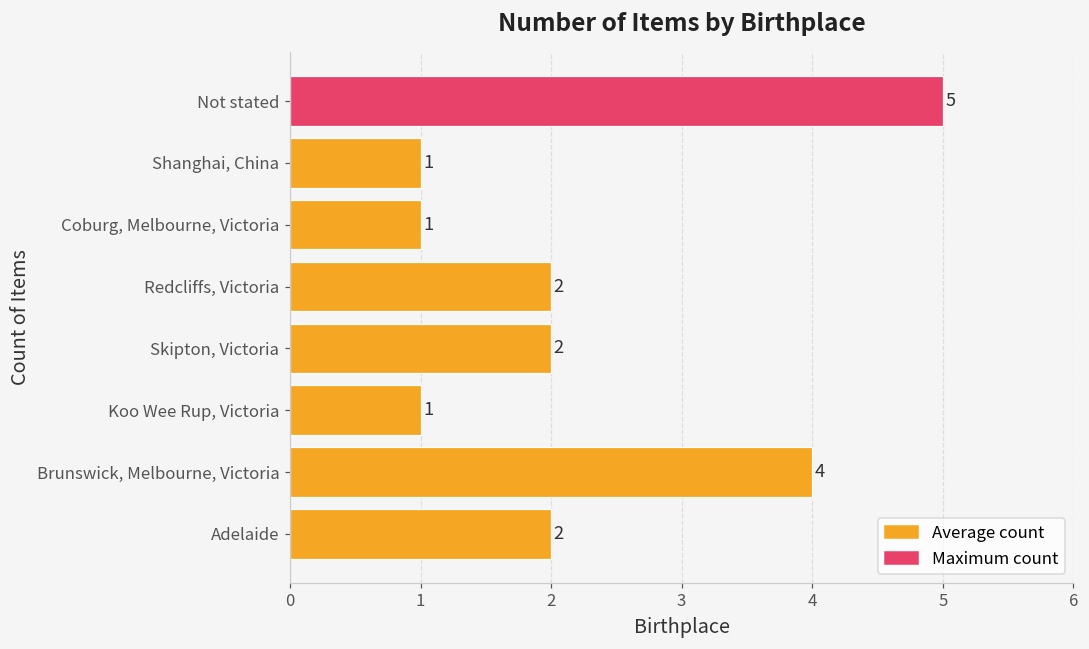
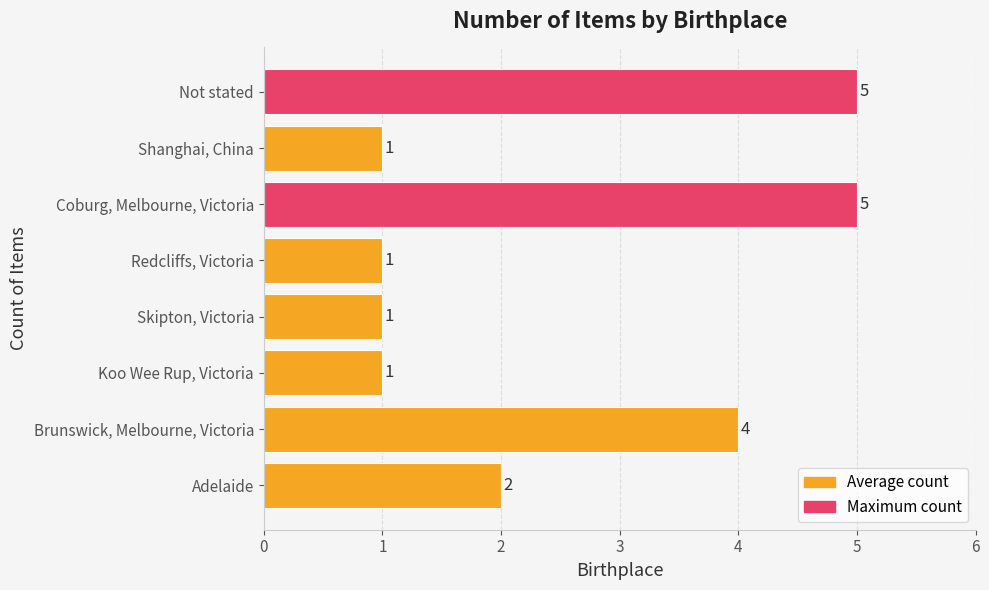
Coburg, Melbourne, Victoria: 1 -> 5
Redcliffs, Victoria: 2 -> 1
Skipton, Victoria: 2 -> 1
